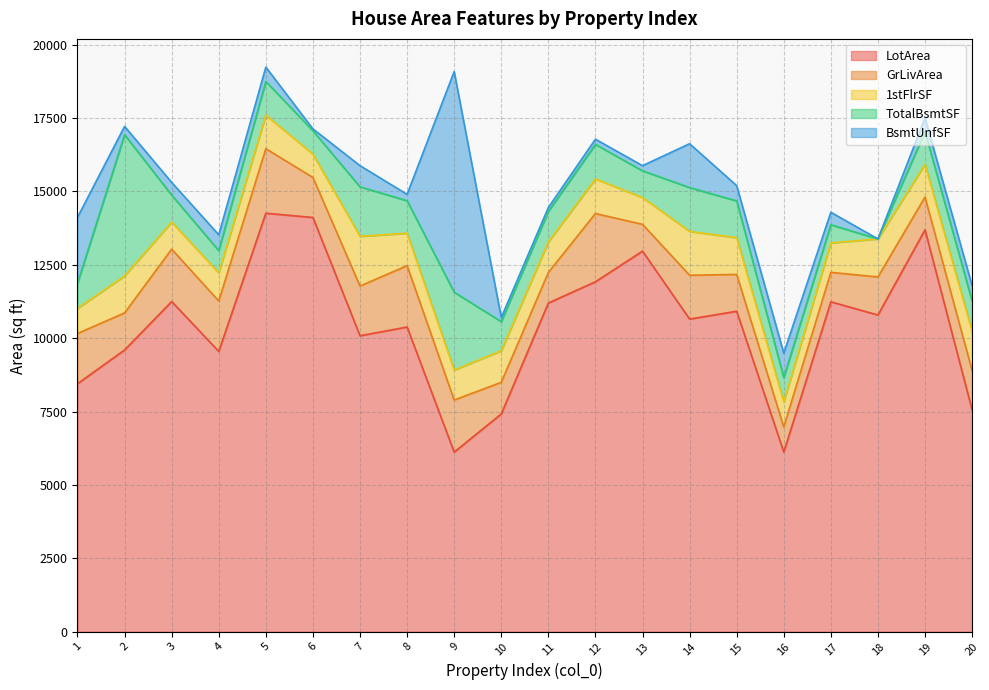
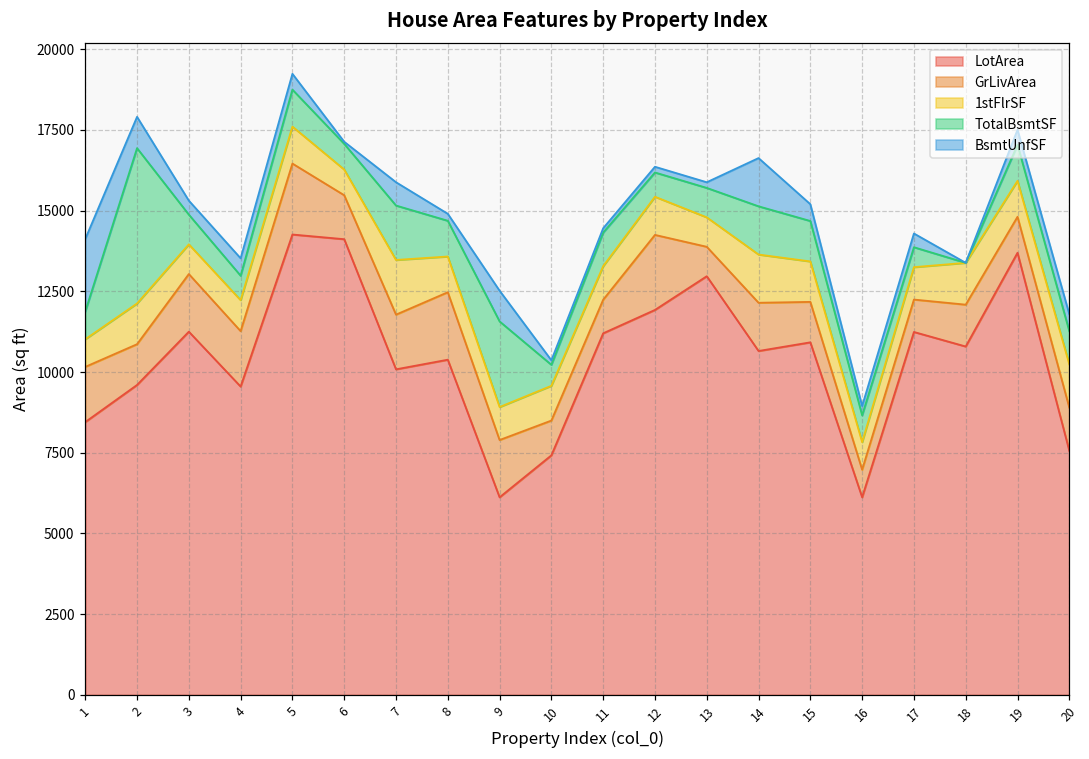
BsmtUnfSF, 2: 300 -> 1000
BsmtUnfSF, 9: 7500 -> 1000
TotalBsmtSF, 10: 1000 -> 700
TotalBsmtSF, 12: 1200 -> 800
BsmtUnfSF, 16: 800 -> 300
